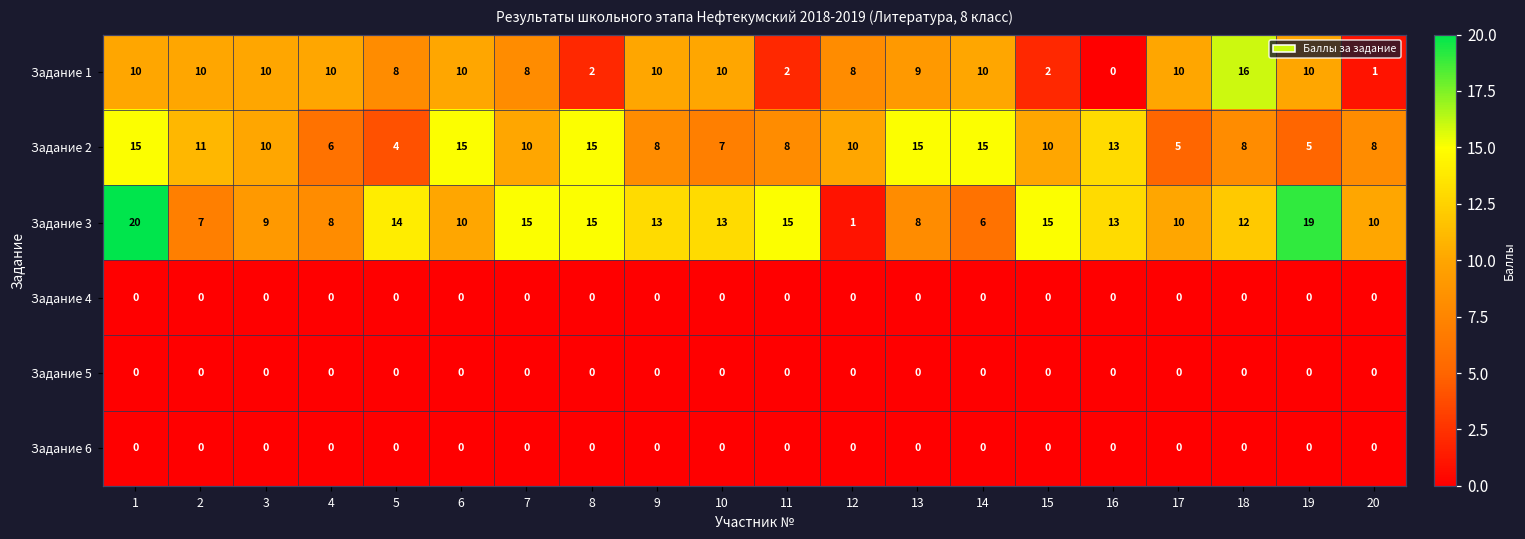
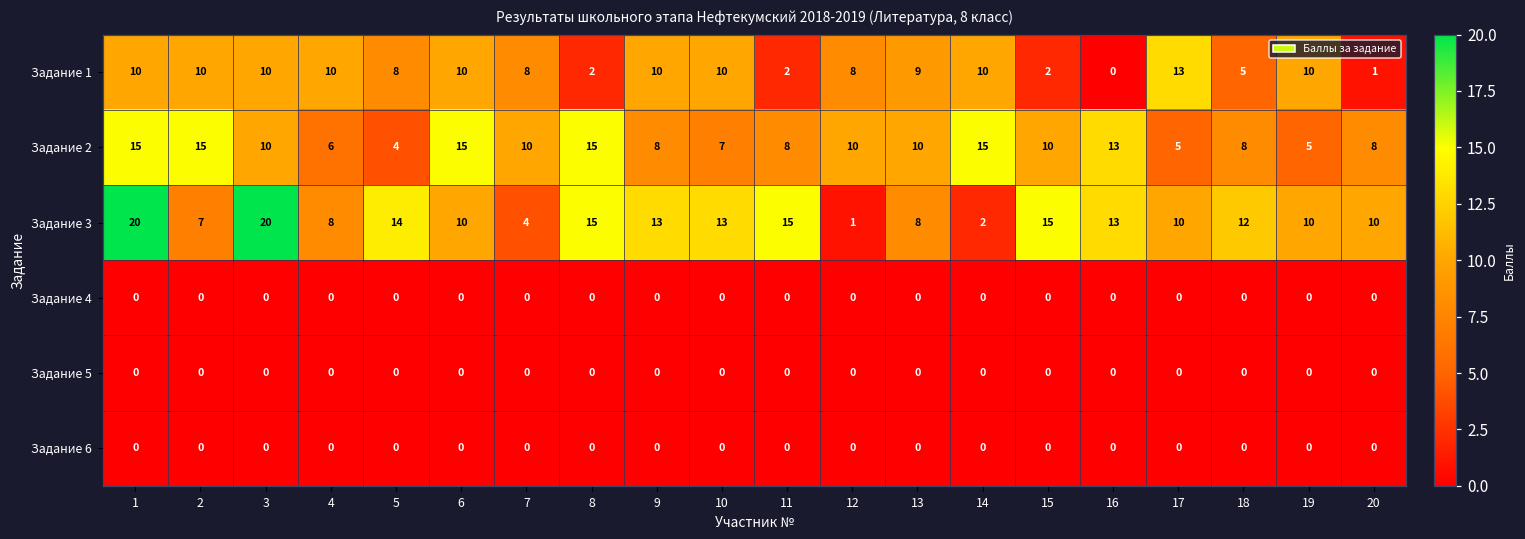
Задание 1, 17: 10 -> 13
Задание 1, 18: 16 -> 5
Задание 2, 2: 11 -> 15
Задание 2, 13: 15 -> 10
Задание 3, 3: 9 -> 20
Задание 3, 7: 15 -> 4
Задание 3, 14: 6 -> 2
Задание 3, 19: 19 -> 10
